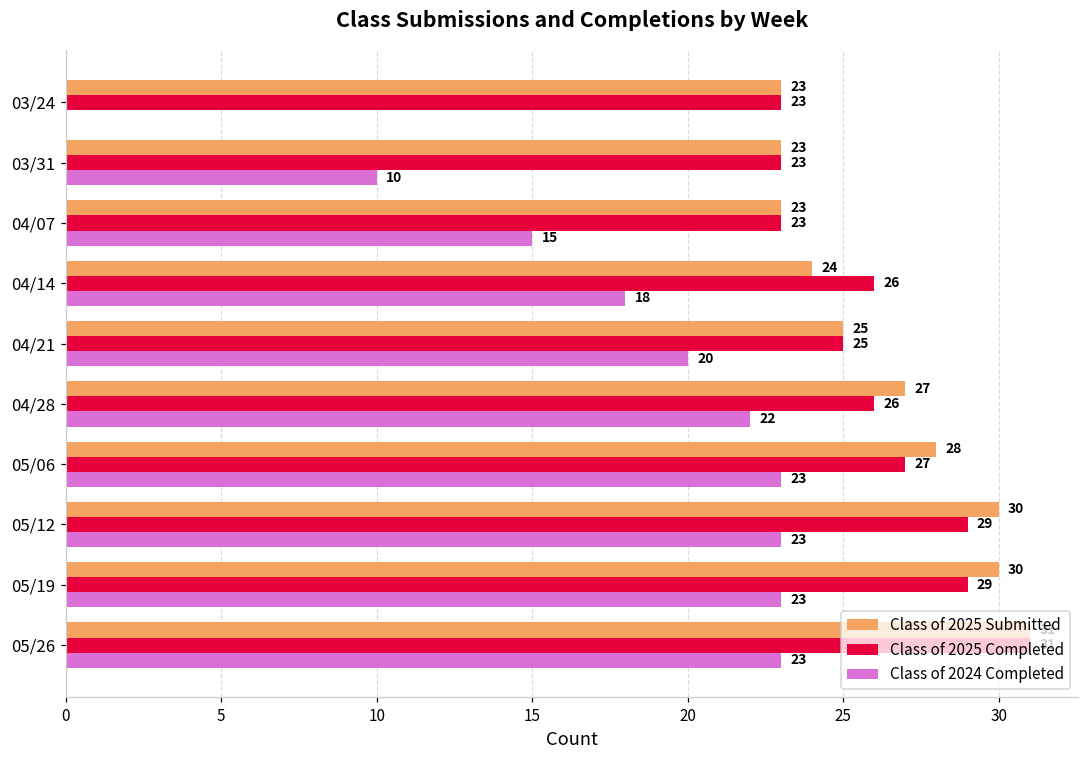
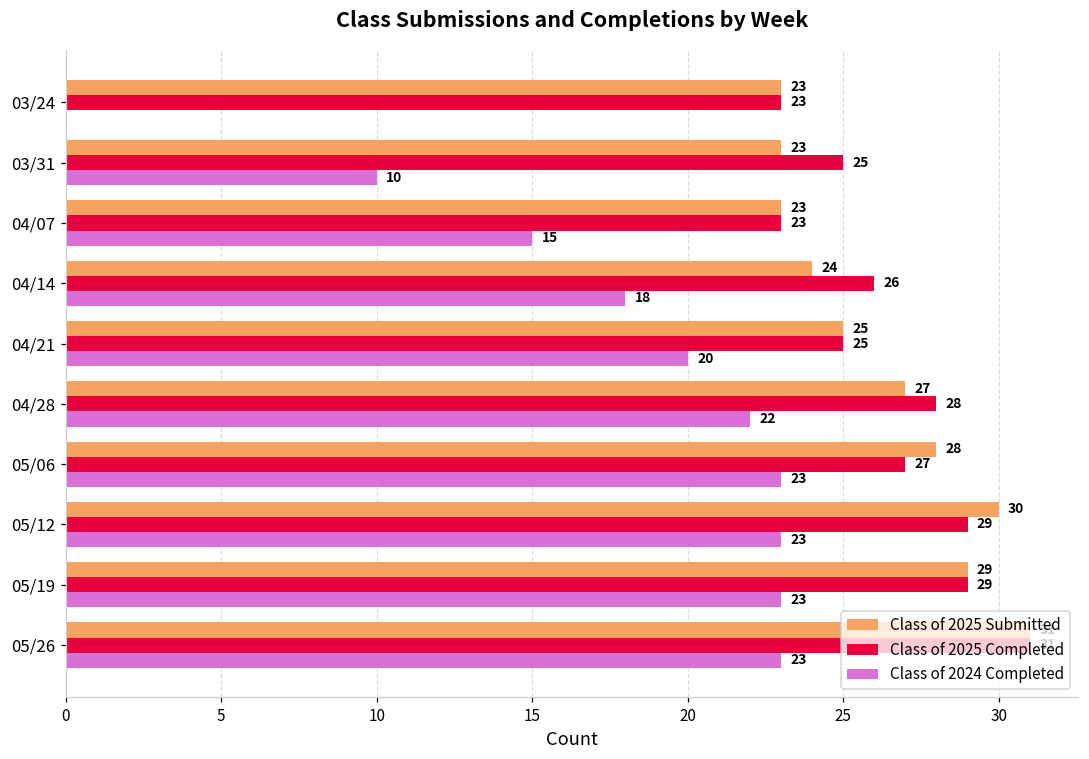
Class of 2025 Completed, 03/31: 23 -> 25
Class of 2025 Completed, 04/28: 26 -> 28
Class of 2025 Submitted, 05/19: 30 -> 29
